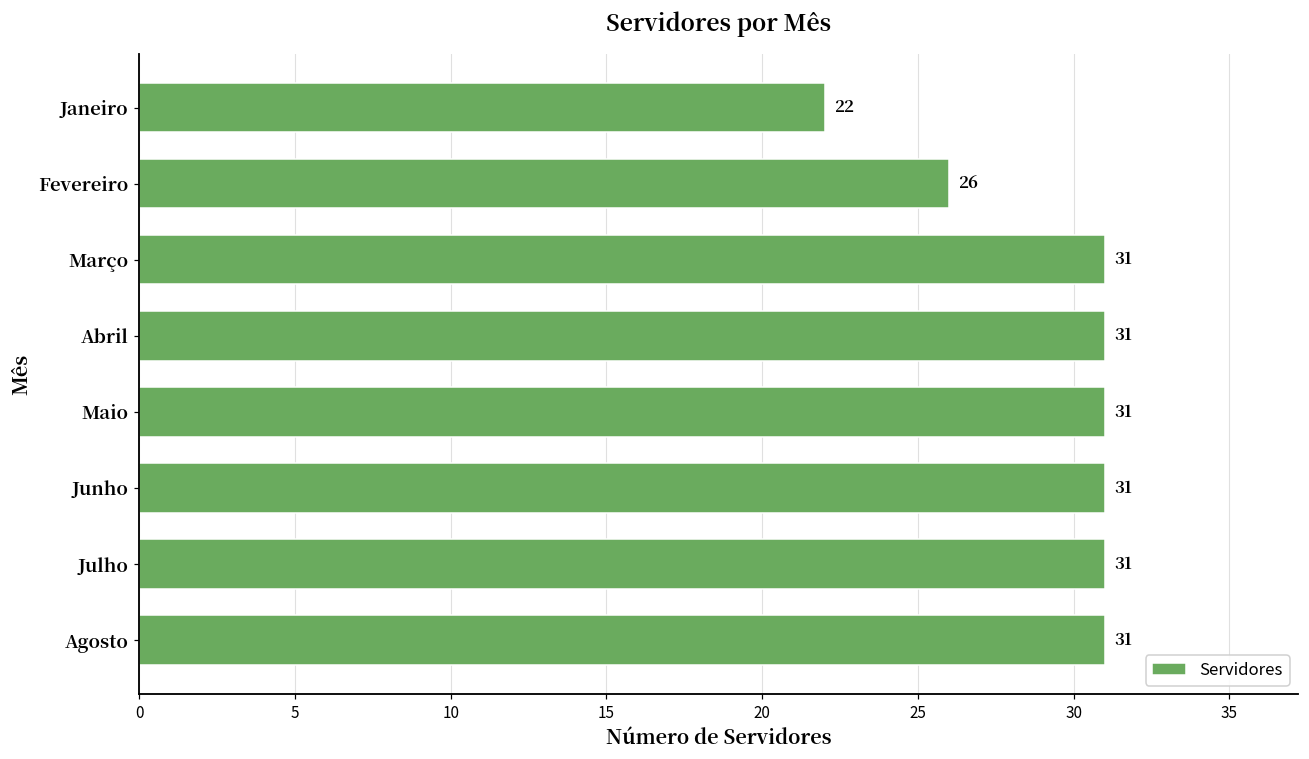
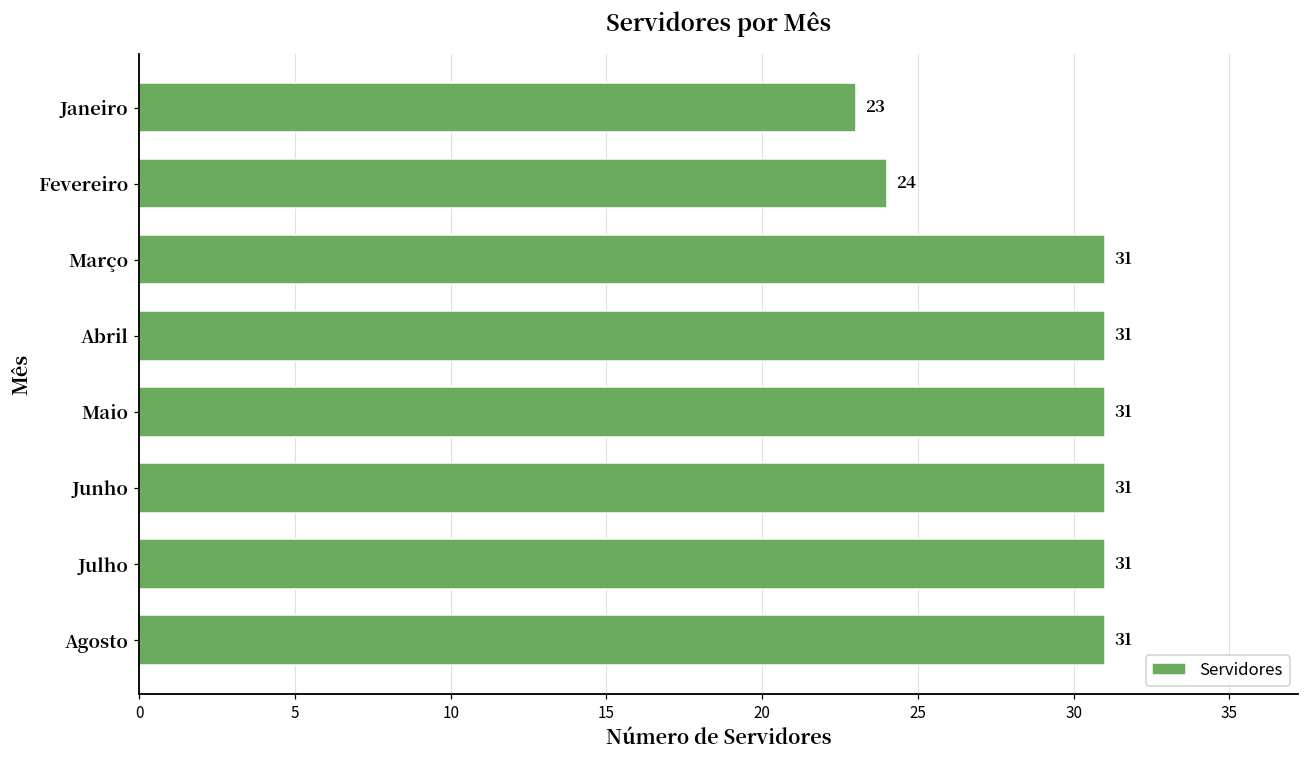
Janeiro: 22 -> 23
Fevereiro: 26 -> 24
